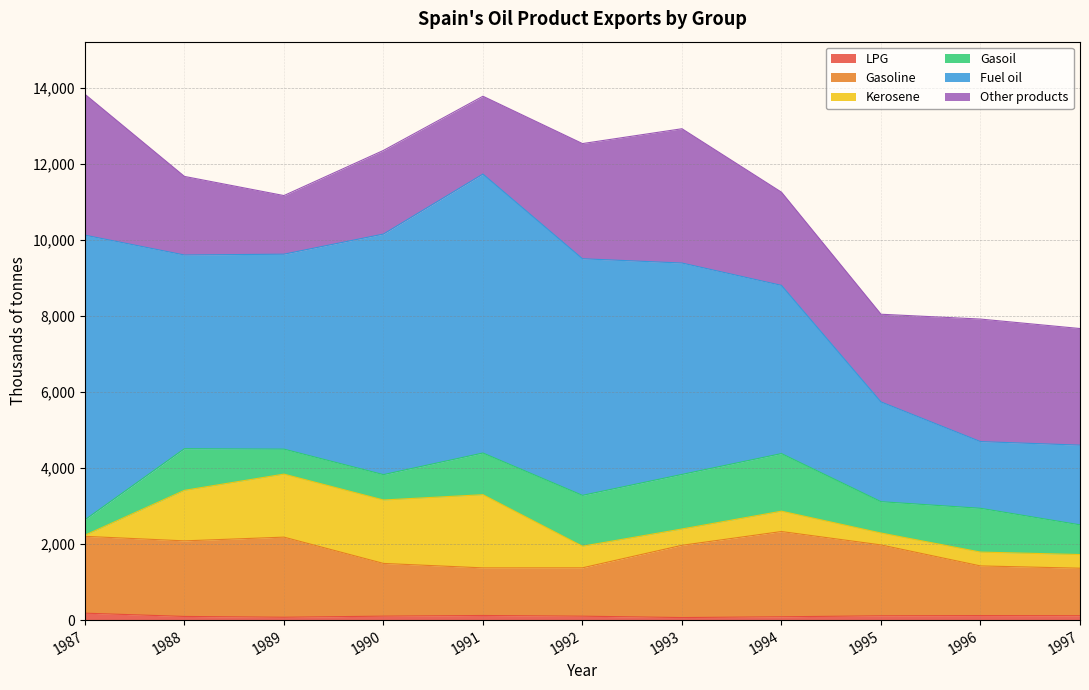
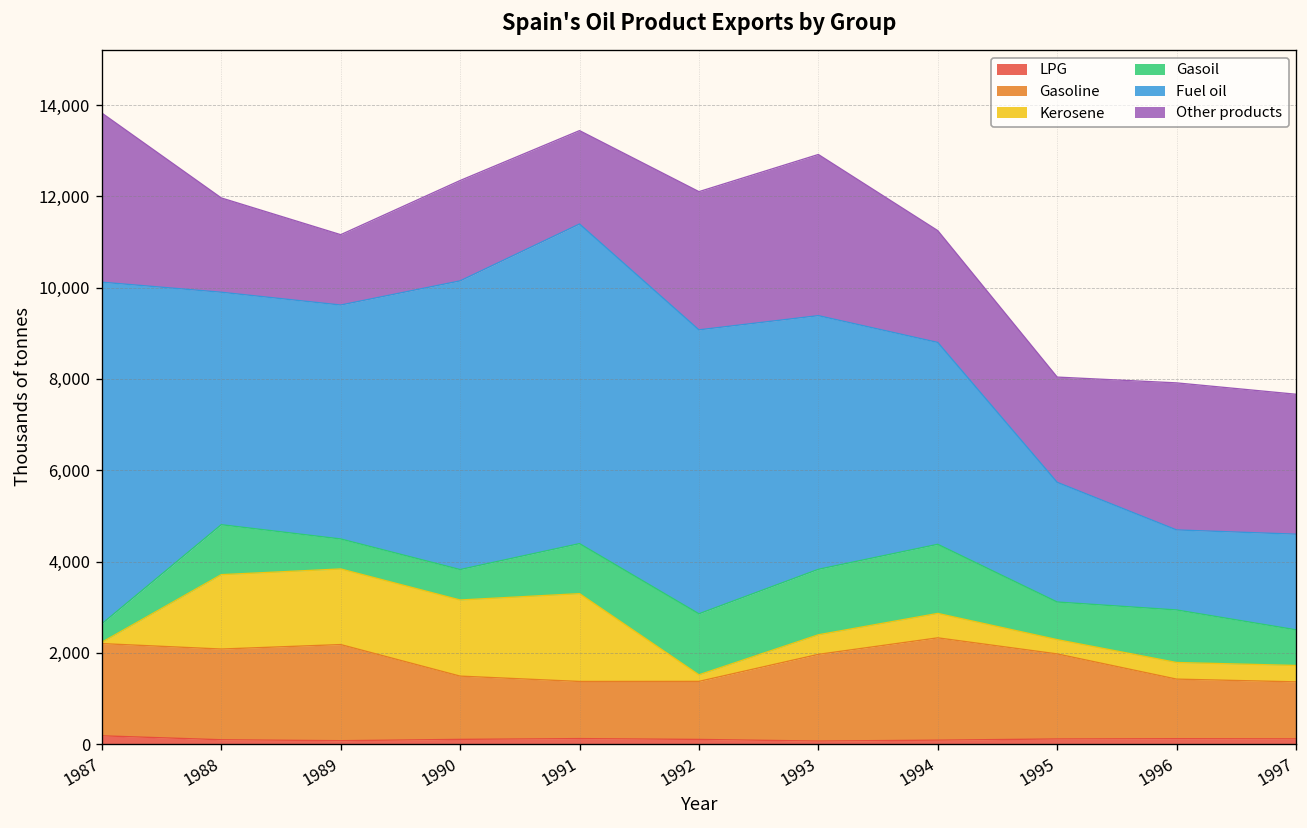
Kerosene, 1988: 1,300 -> 1,600
Fuel oil, 1991: 7,300 -> 7,000
Kerosene, 1992: 600 -> 100
